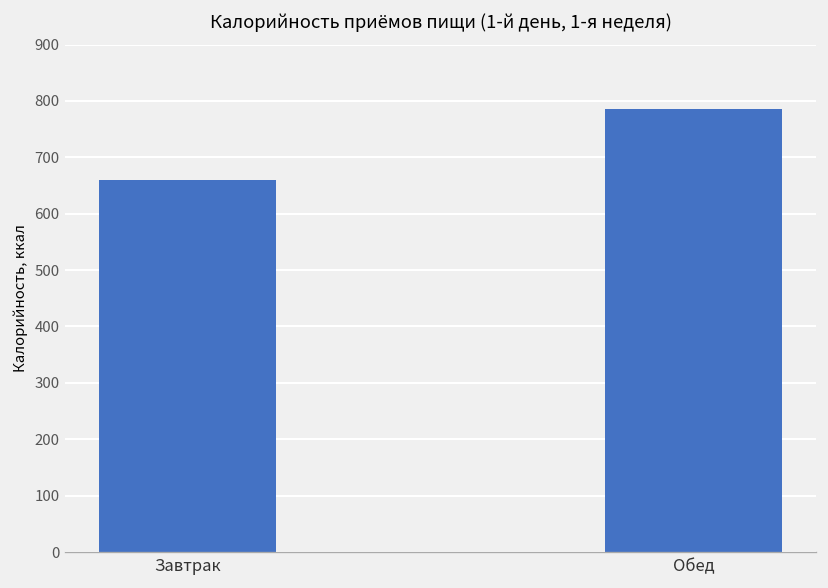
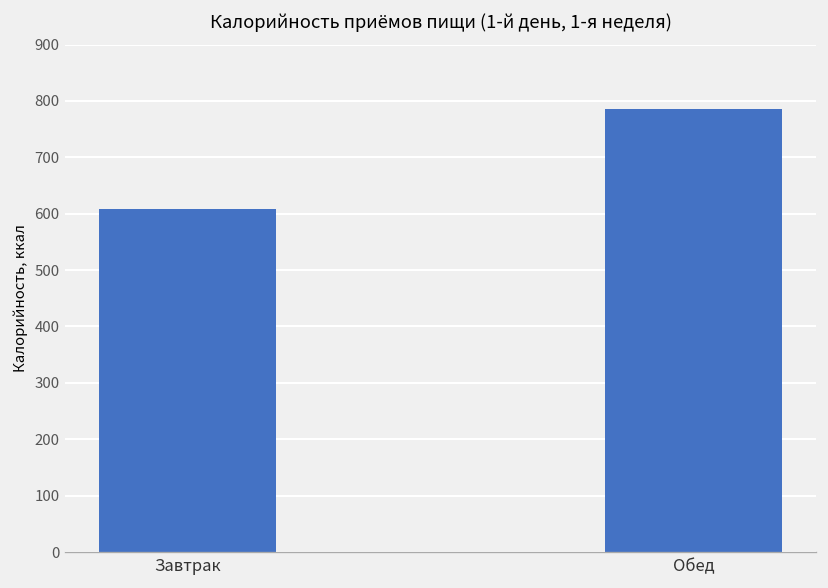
Завтрак: 660 -> 610
